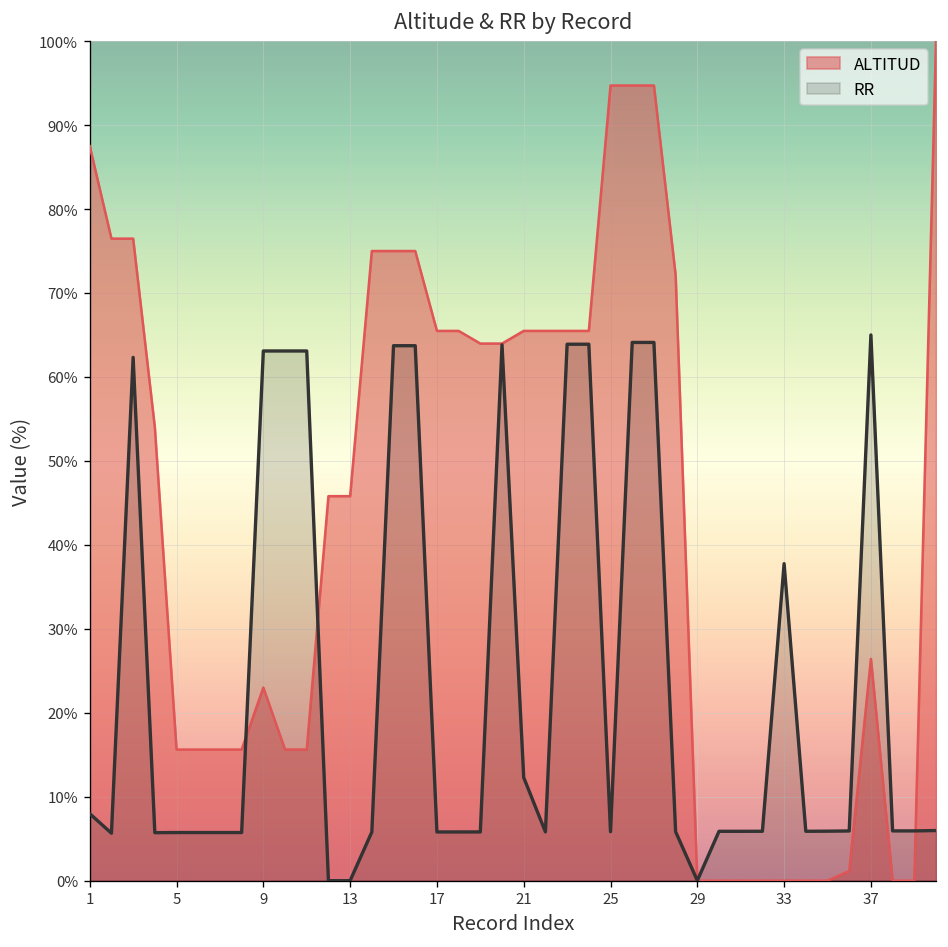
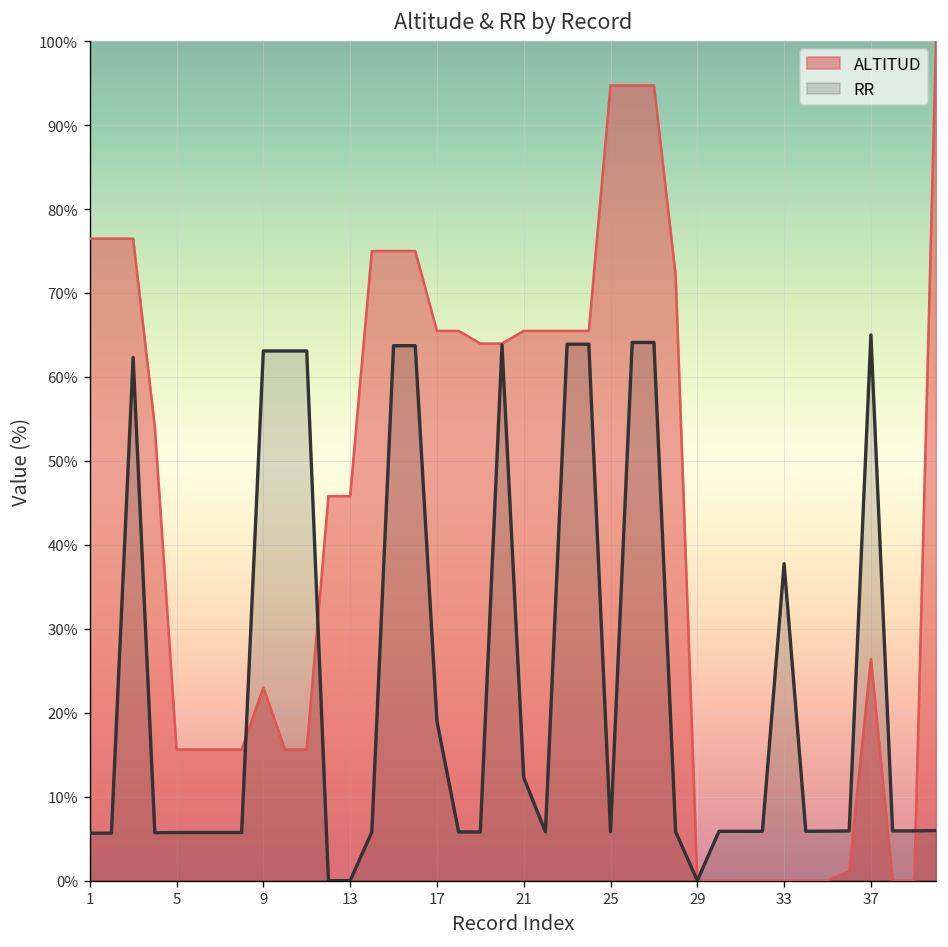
ALTITUD, 1: 88% -> 76%
RR, 1: 8% -> 6%
RR, 17: 6% -> 19%
